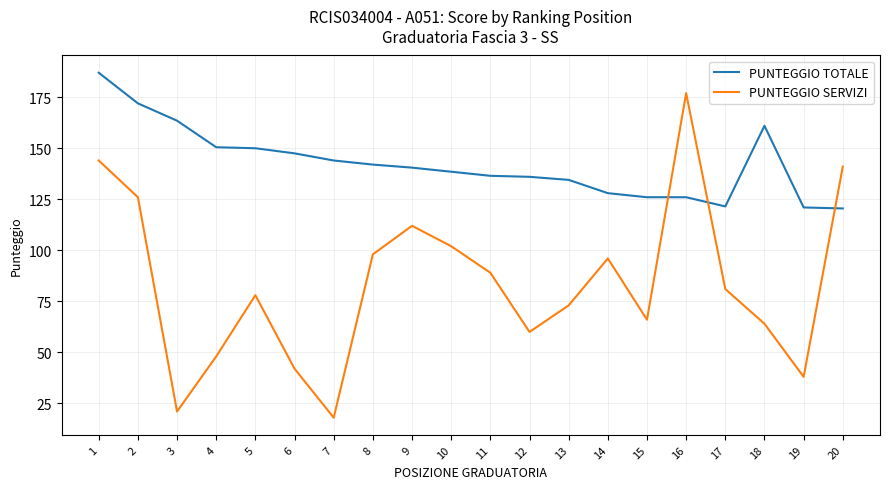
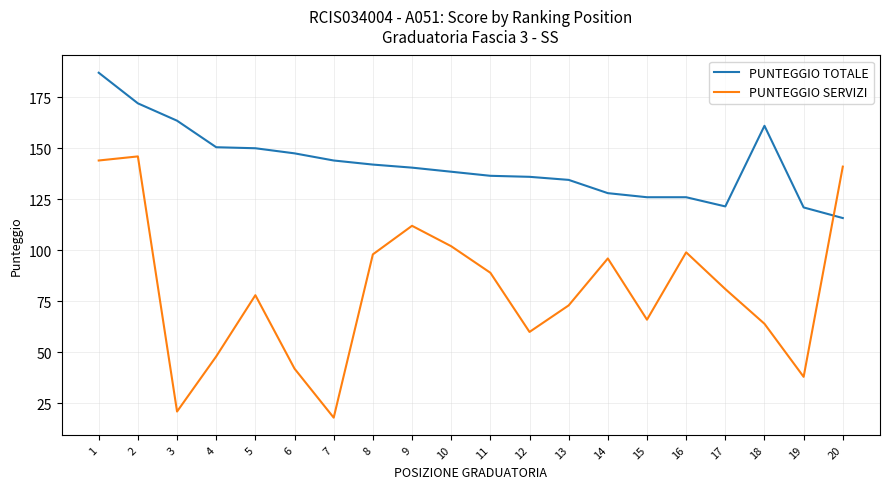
PUNTEGGIO SERVIZI, 2: 126 -> 146
PUNTEGGIO SERVIZI, 16: 177 -> 99
PUNTEGGIO TOTALE, 20: 121 -> 116
